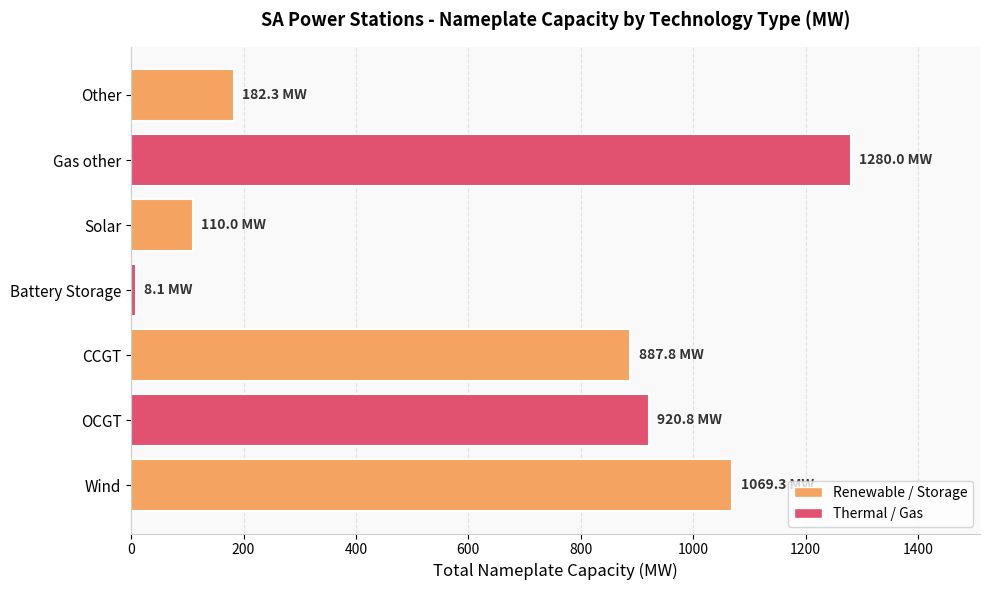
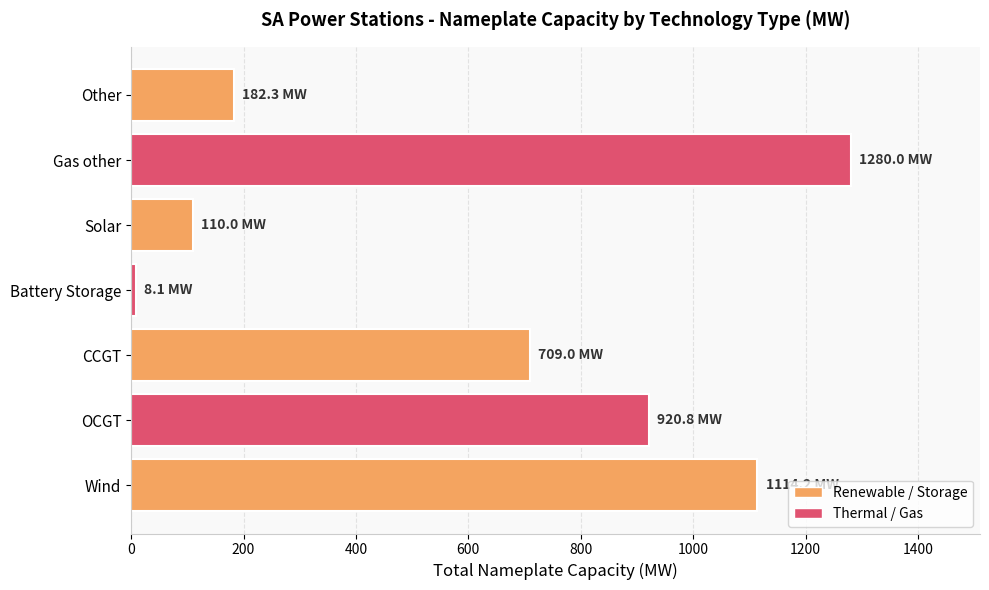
CCGT: 887.8 -> 709.0
Wind: 1070 -> 1110
